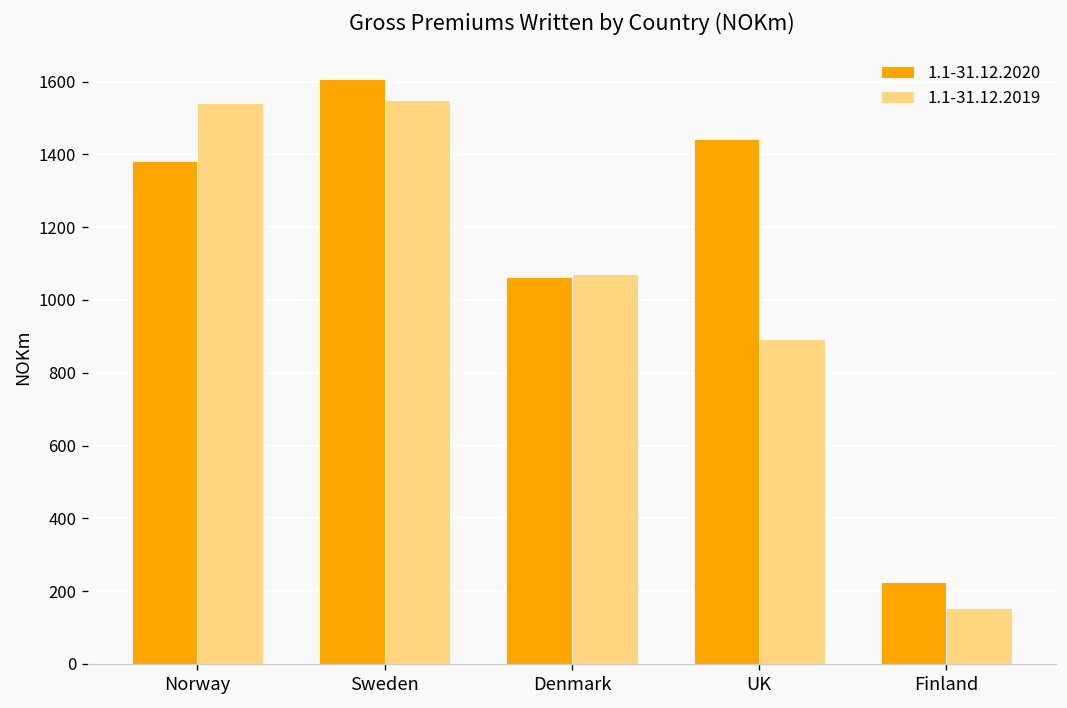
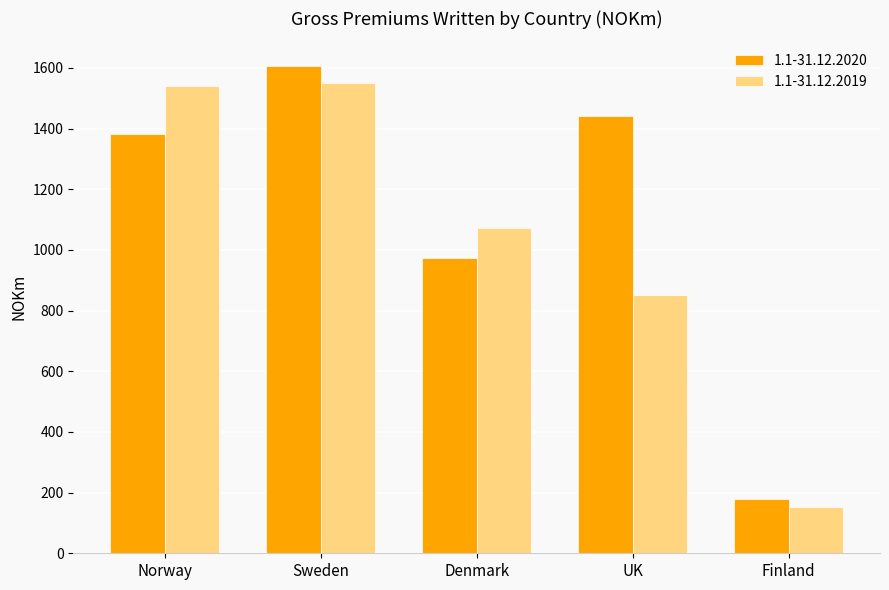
1.1-31.12.2020, Denmark: 1060 -> 970
1.1-31.12.2019, UK: 890 -> 850
1.1-31.12.2020, Finland: 230 -> 180
